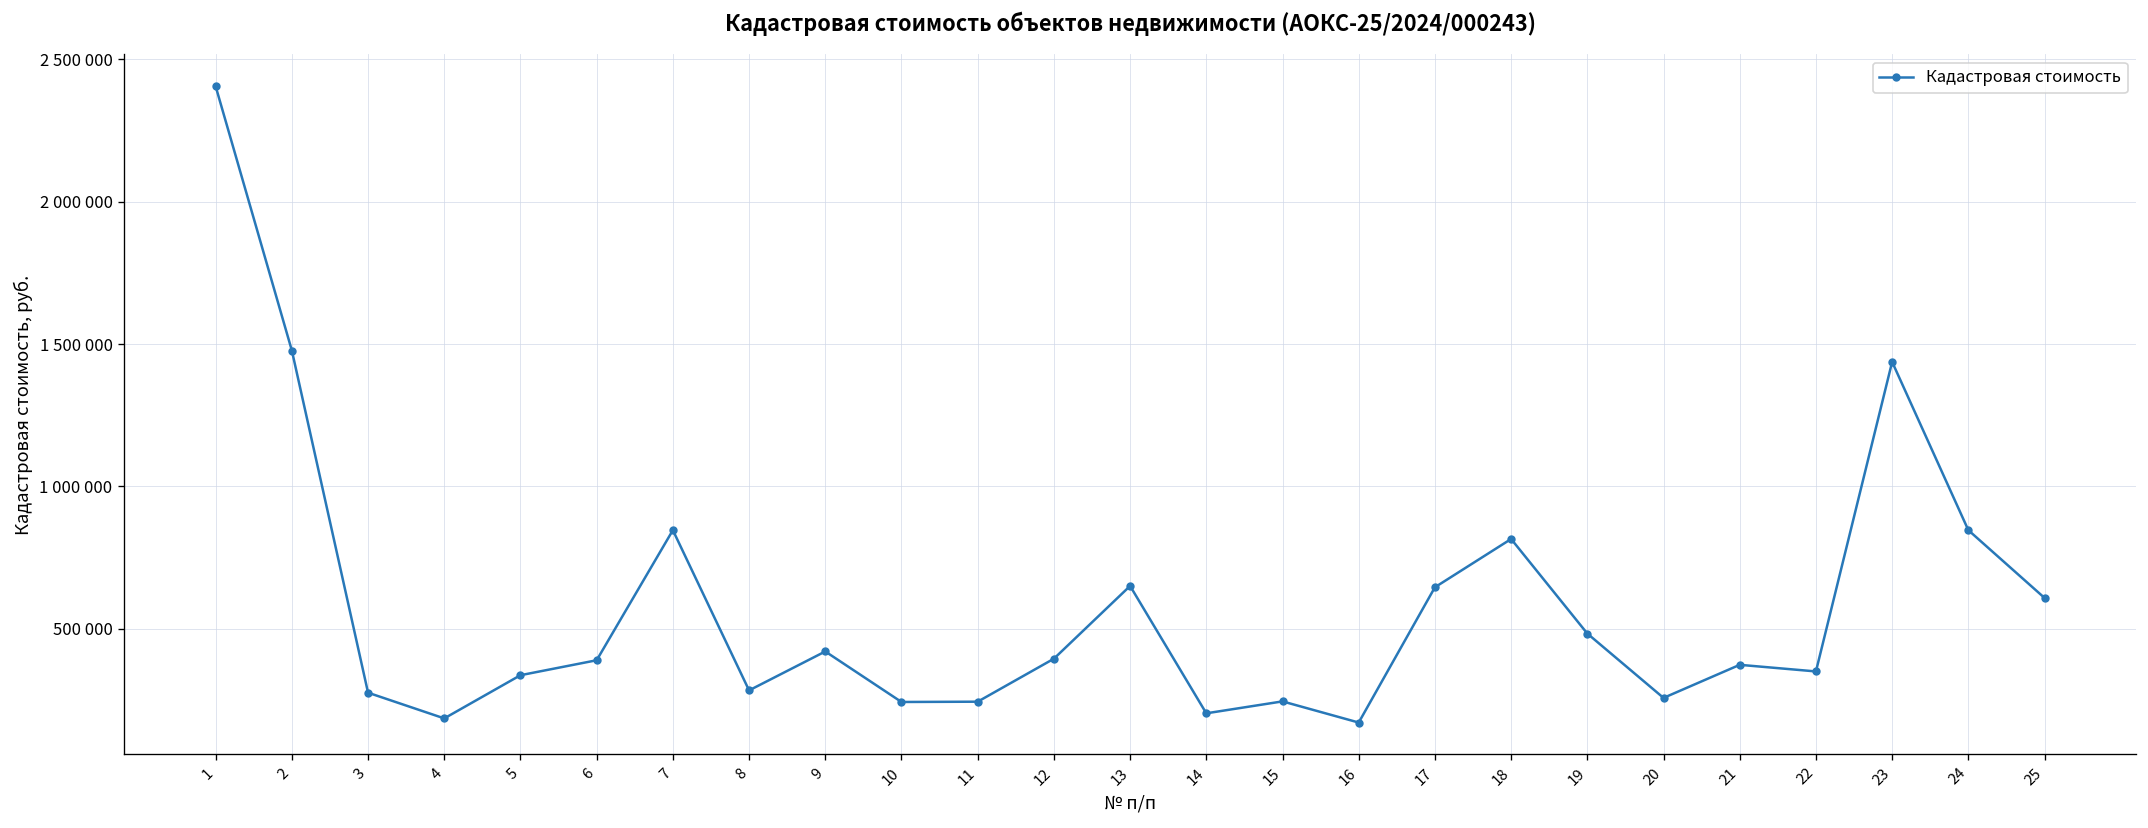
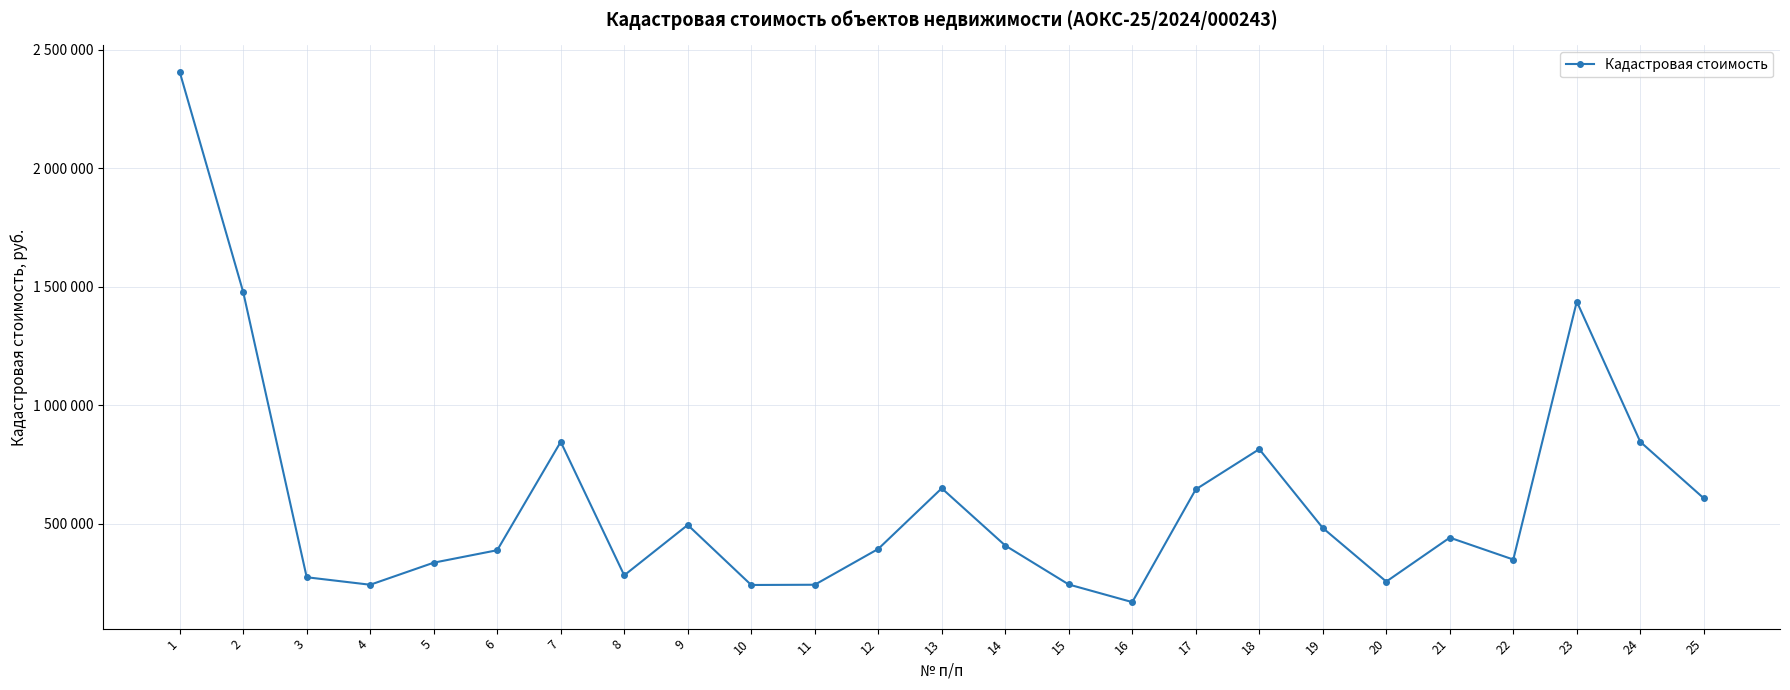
4: 180000 -> 240000
9: 420000 -> 500000
14: 200000 -> 410000
21: 370000 -> 440000
